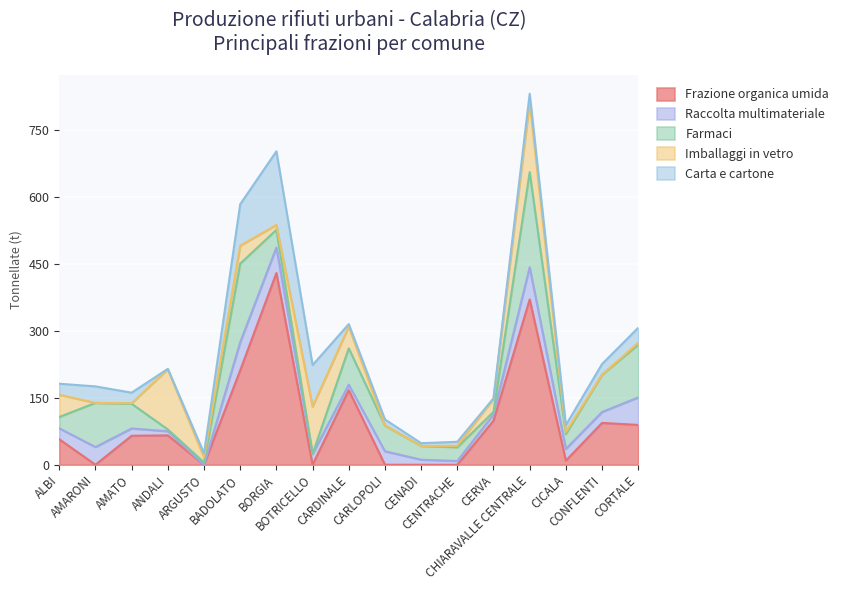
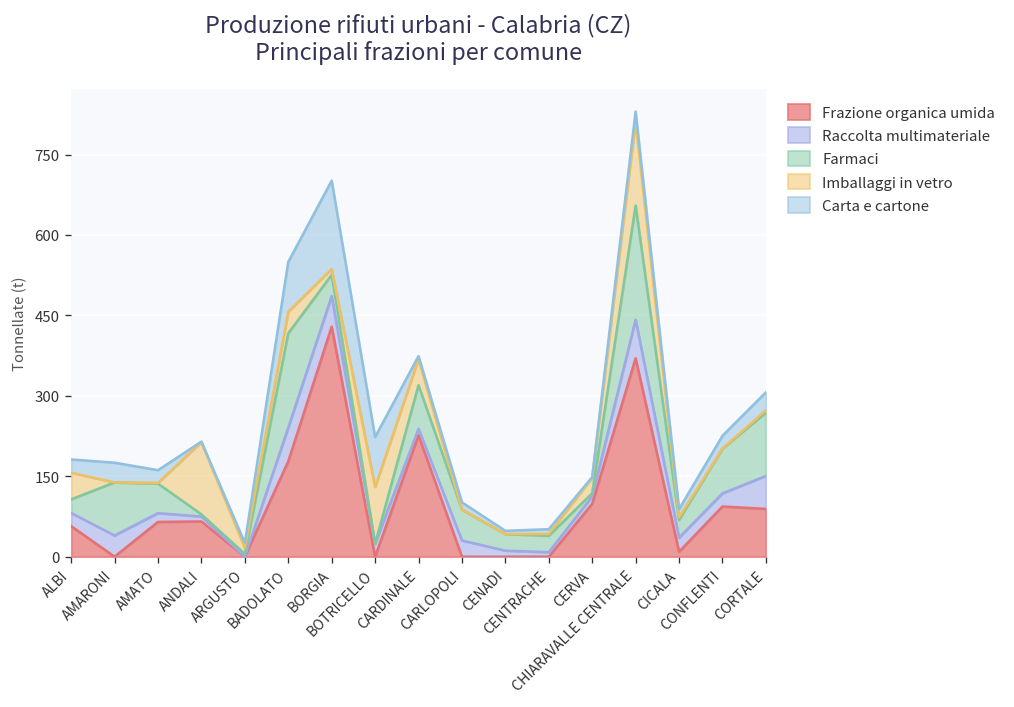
Frazione organica umida, BADOLATO: 210 -> 180
Frazione organica umida, CARDINALE: 170 -> 230
